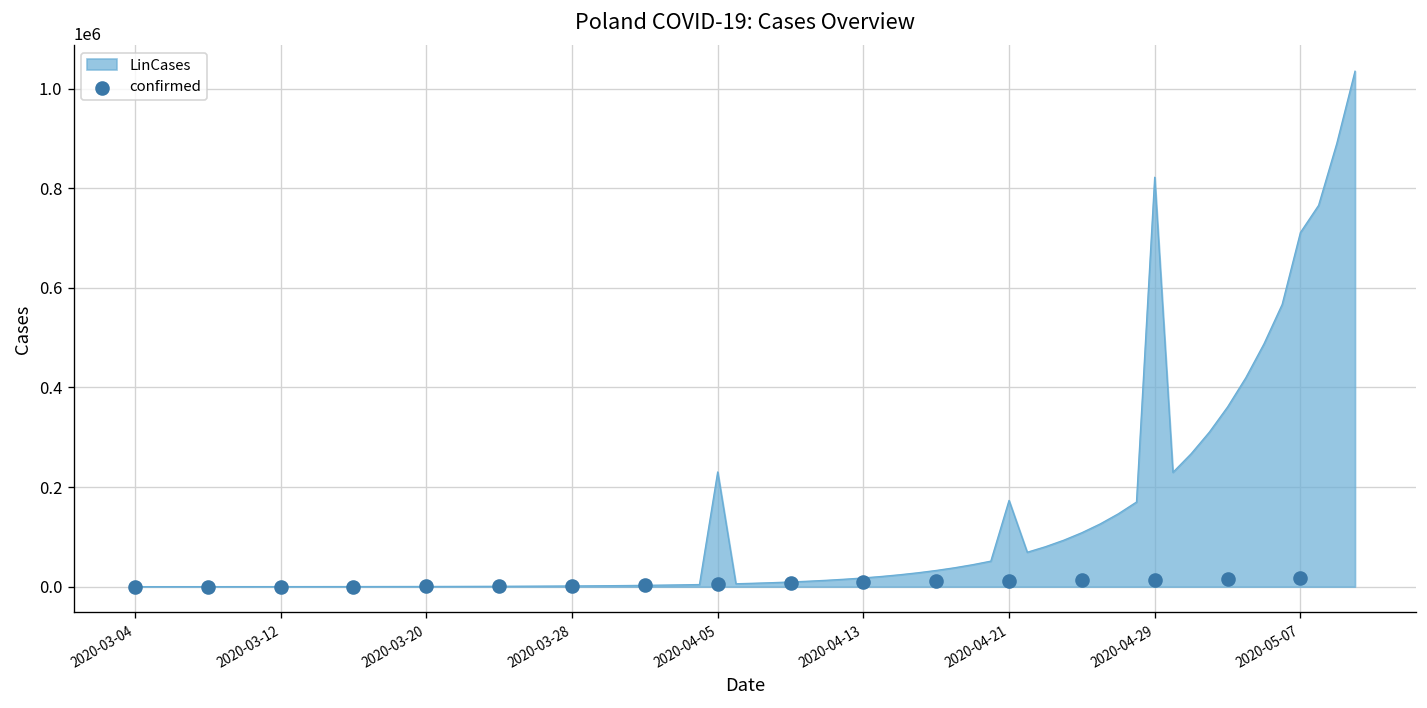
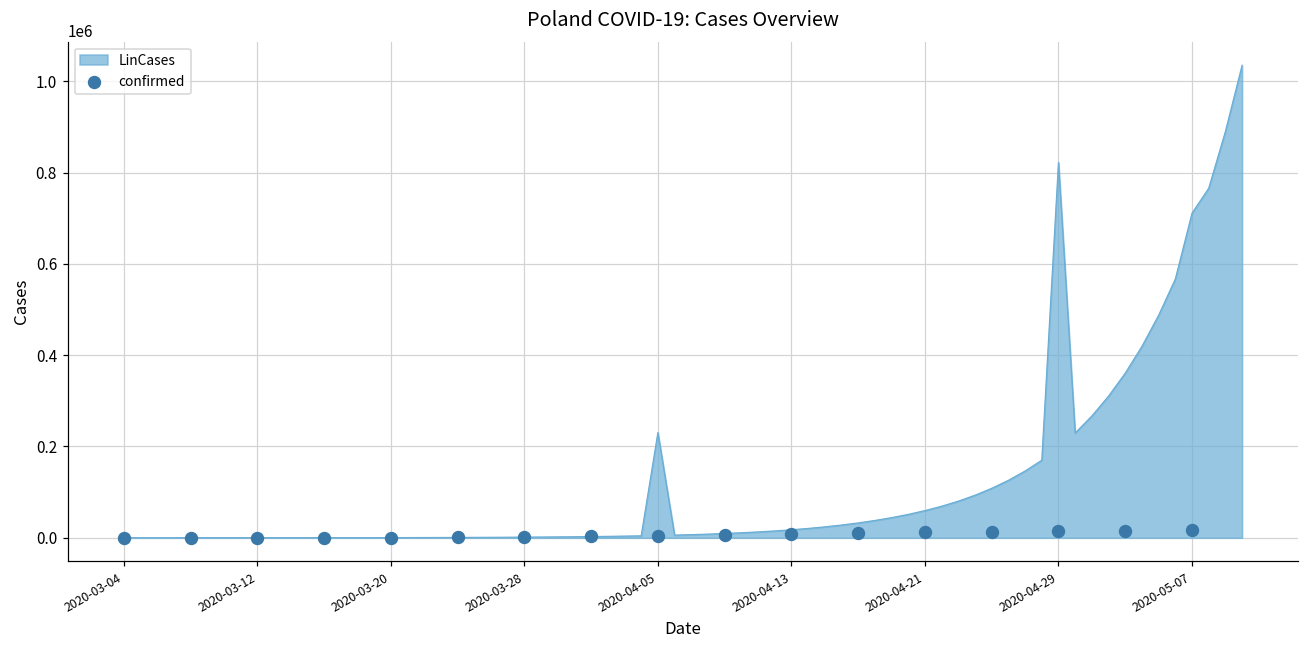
LinCases, 2020-04-21: 170000 -> 60000
